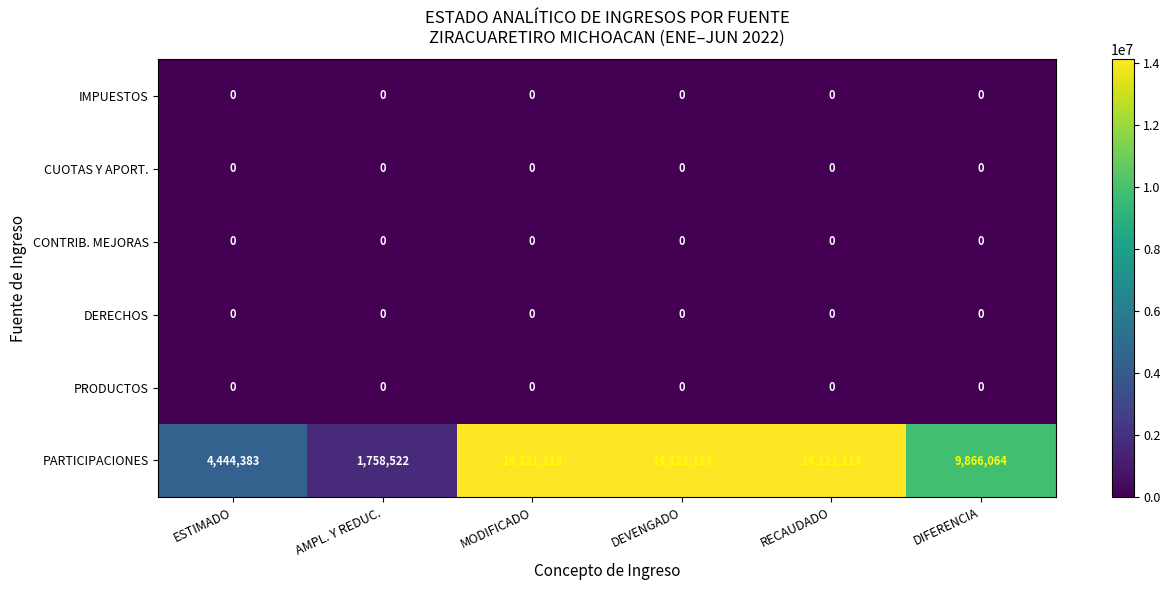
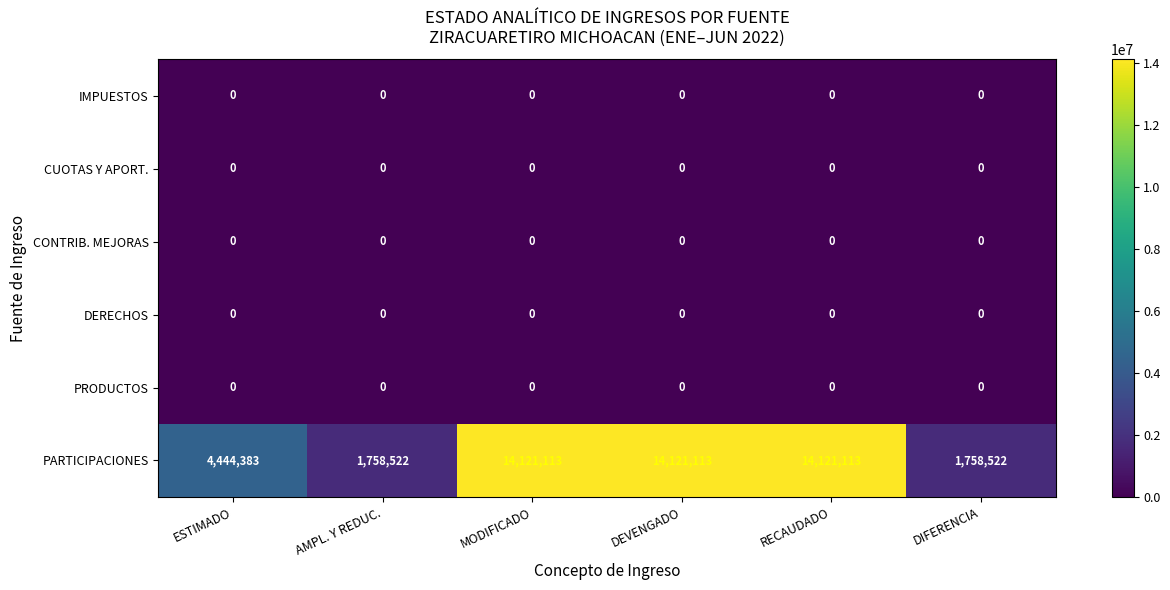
PARTICIPACIONES, DIFERENCIA: 9,866,064 -> 1,758,522
